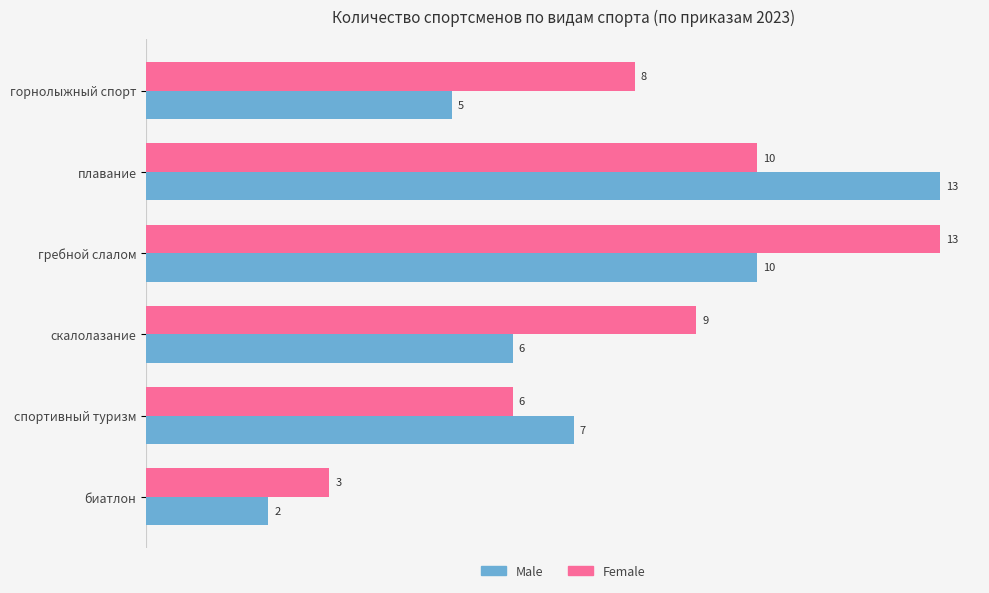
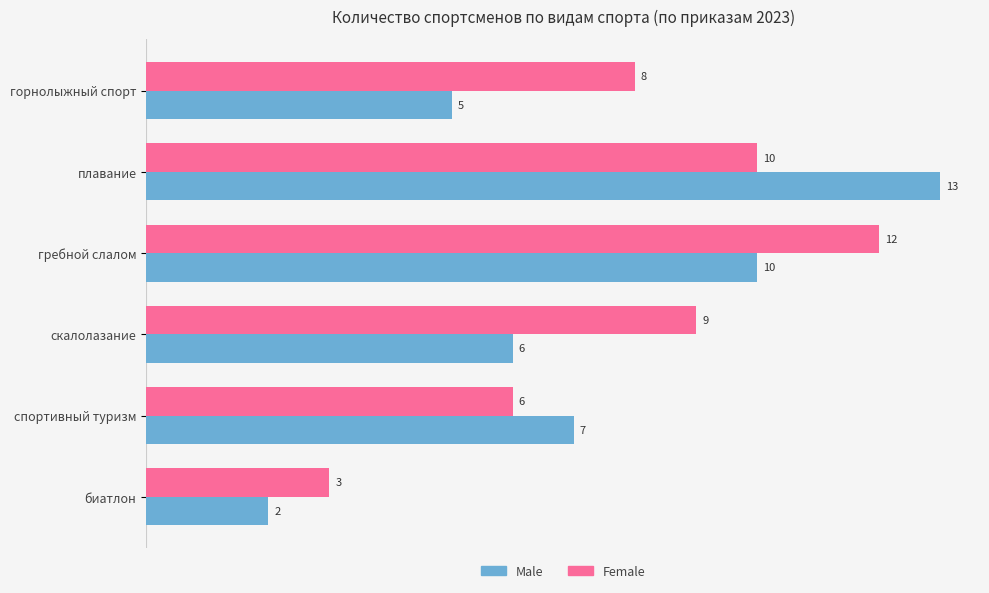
Female, гребной слалом: 13 -> 12
